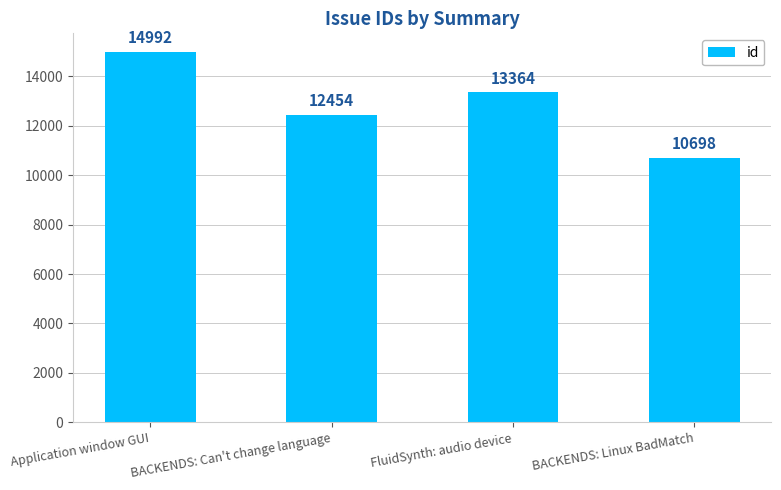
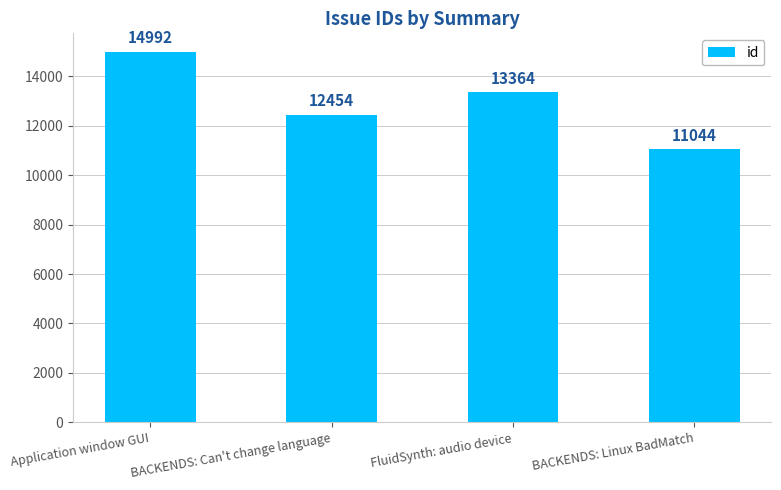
BACKENDS: Linux BadMatch: 10698 -> 11044
